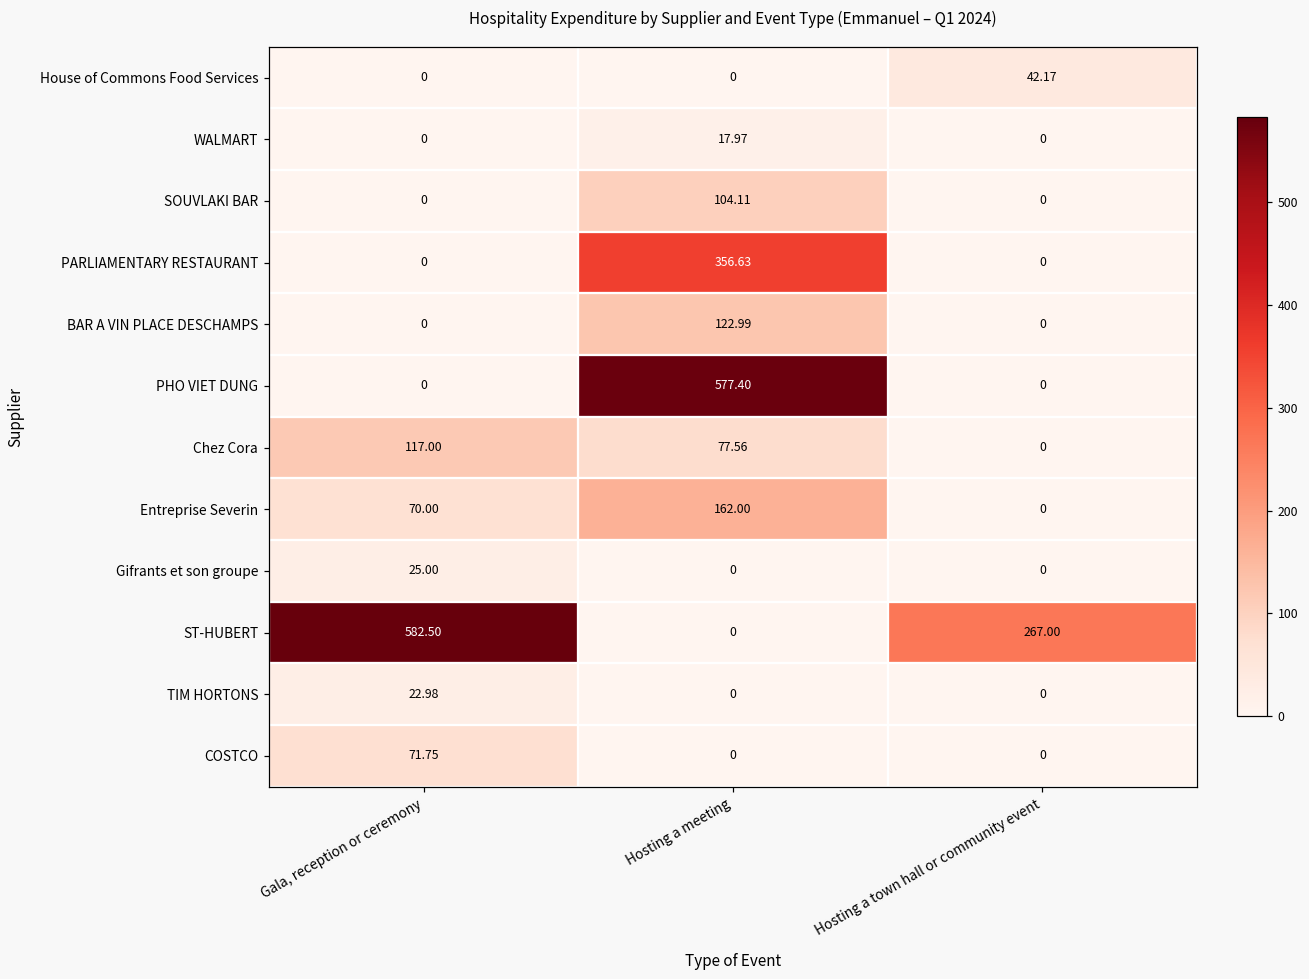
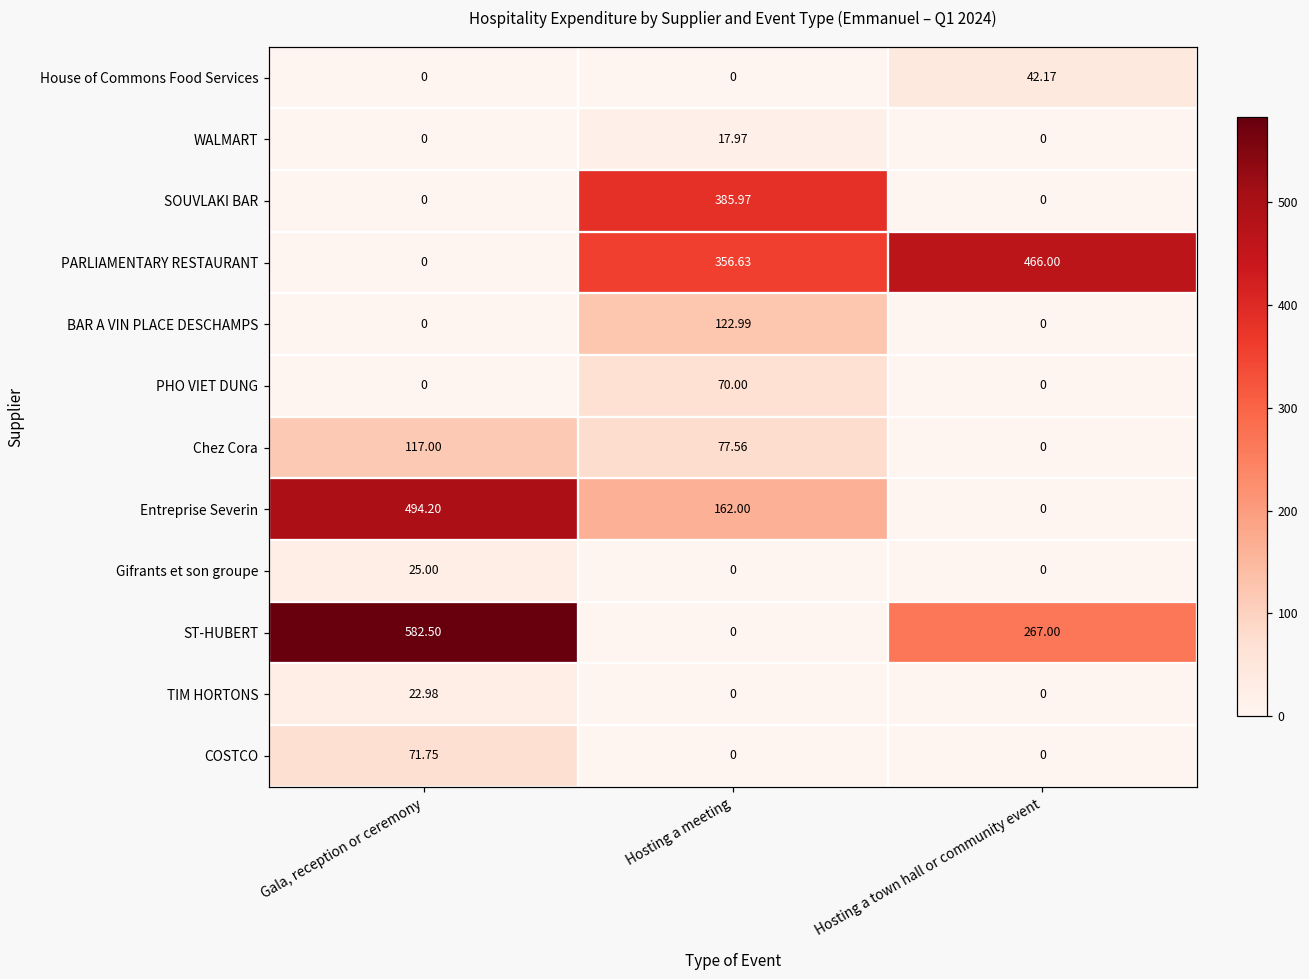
SOUVLAKI BAR, Hosting a meeting: 104.11 -> 385.97
PARLIAMENTARY RESTAURANT, Hosting a town hall or community event: 0 -> 466.00
PHO VIET DUNG, Hosting a meeting: 577.40 -> 70.00
Entreprise Severin, Gala, reception or ceremony: 70.00 -> 494.20
